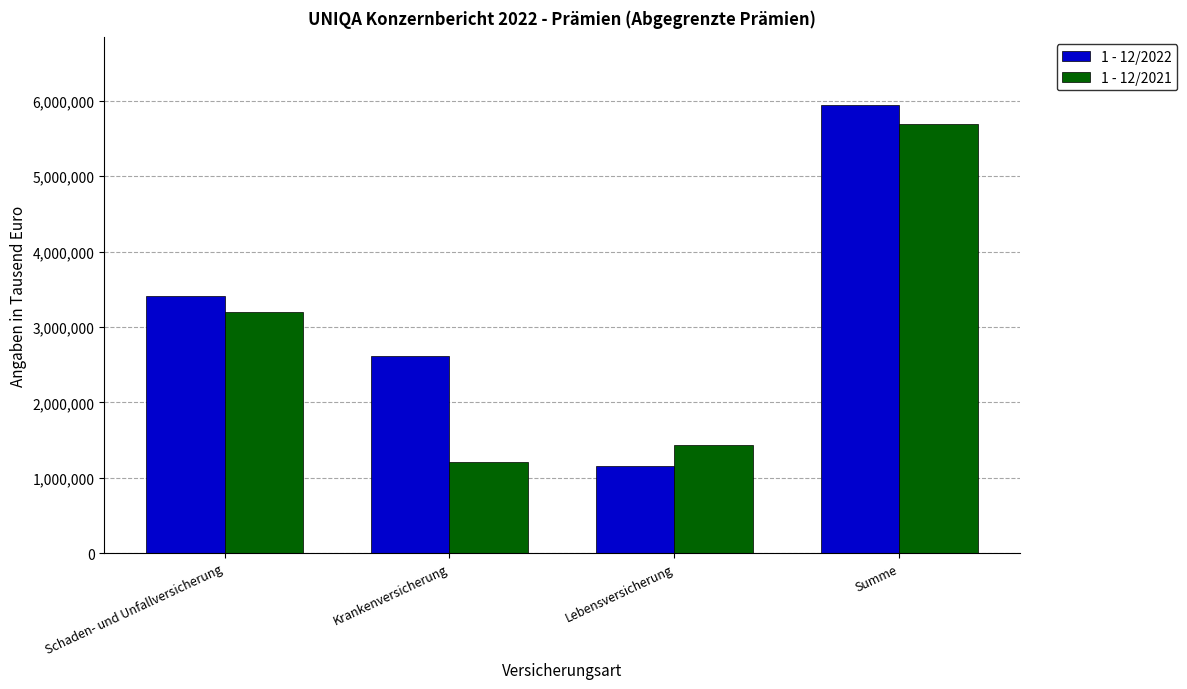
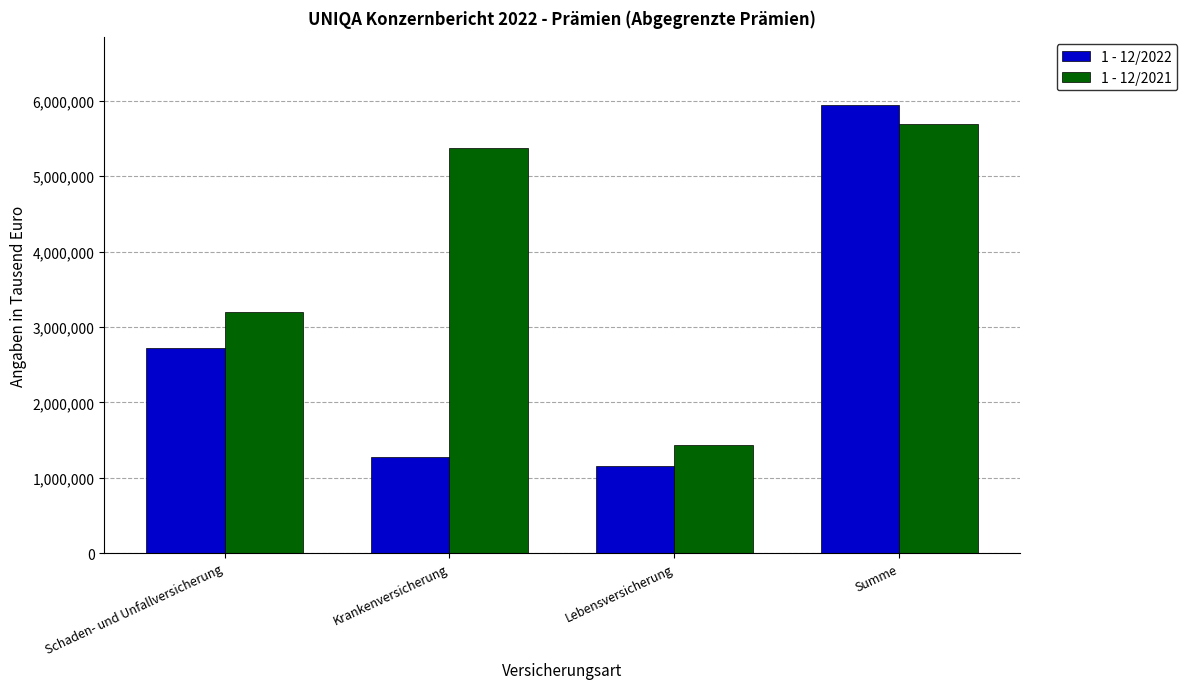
1 - 12/2022, Schaden- und Unfallversicherung: 3,400,000 -> 2,700,000
1 - 12/2022, Krankenversicherung: 2,600,000 -> 1,300,000
1 - 12/2021, Krankenversicherung: 1,200,000 -> 5,400,000
